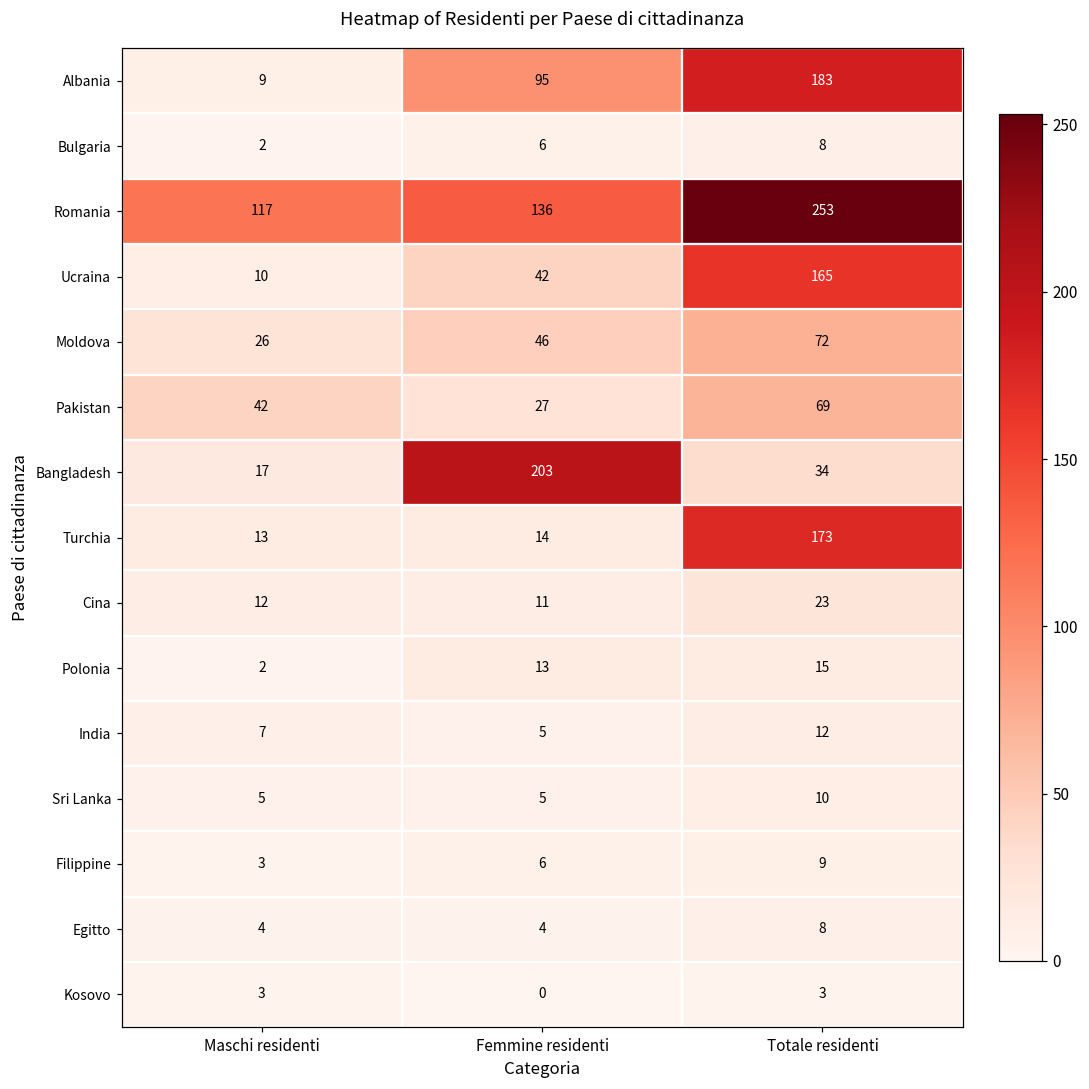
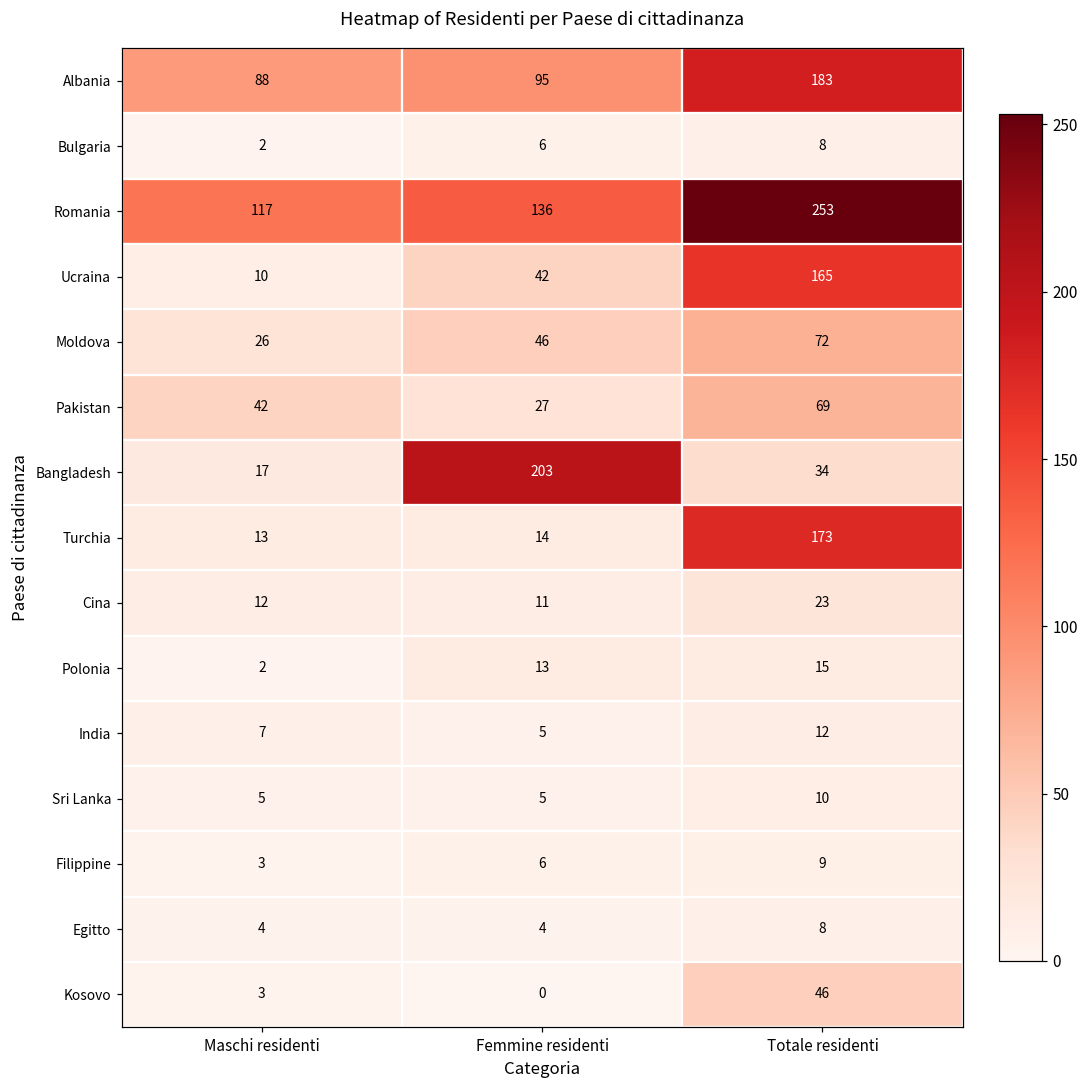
Albania, Maschi residenti: 9 -> 88
Kosovo, Totale residenti: 3 -> 46
